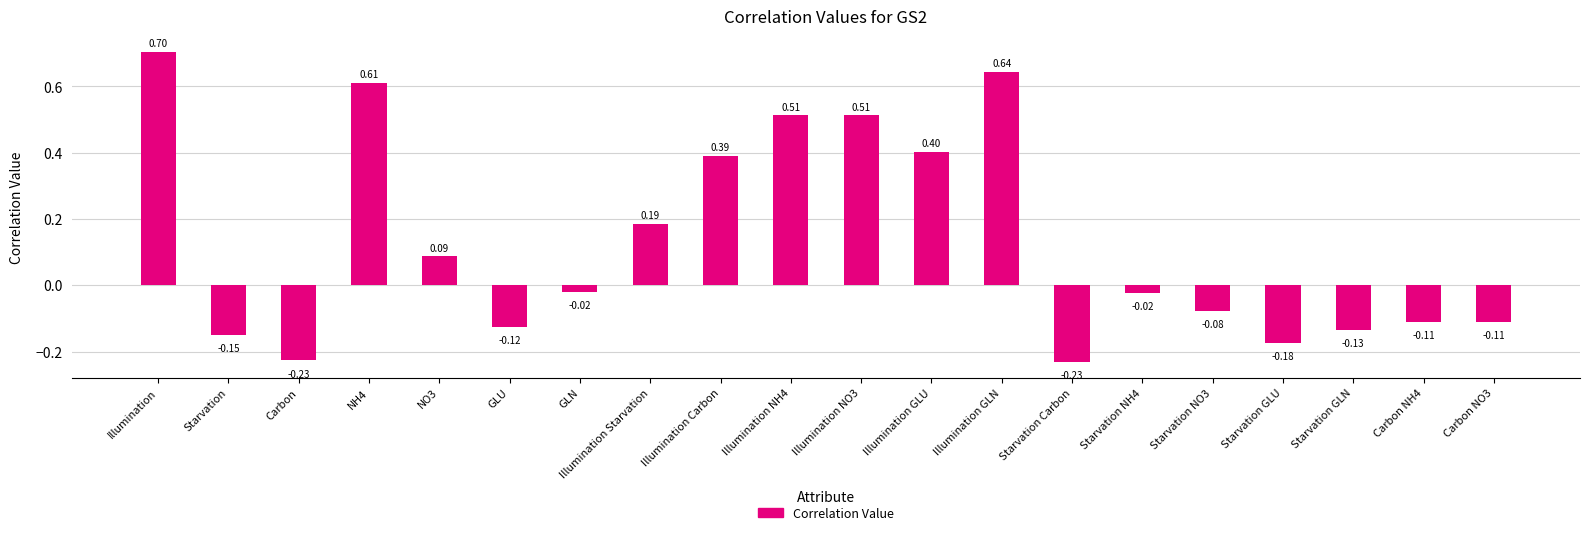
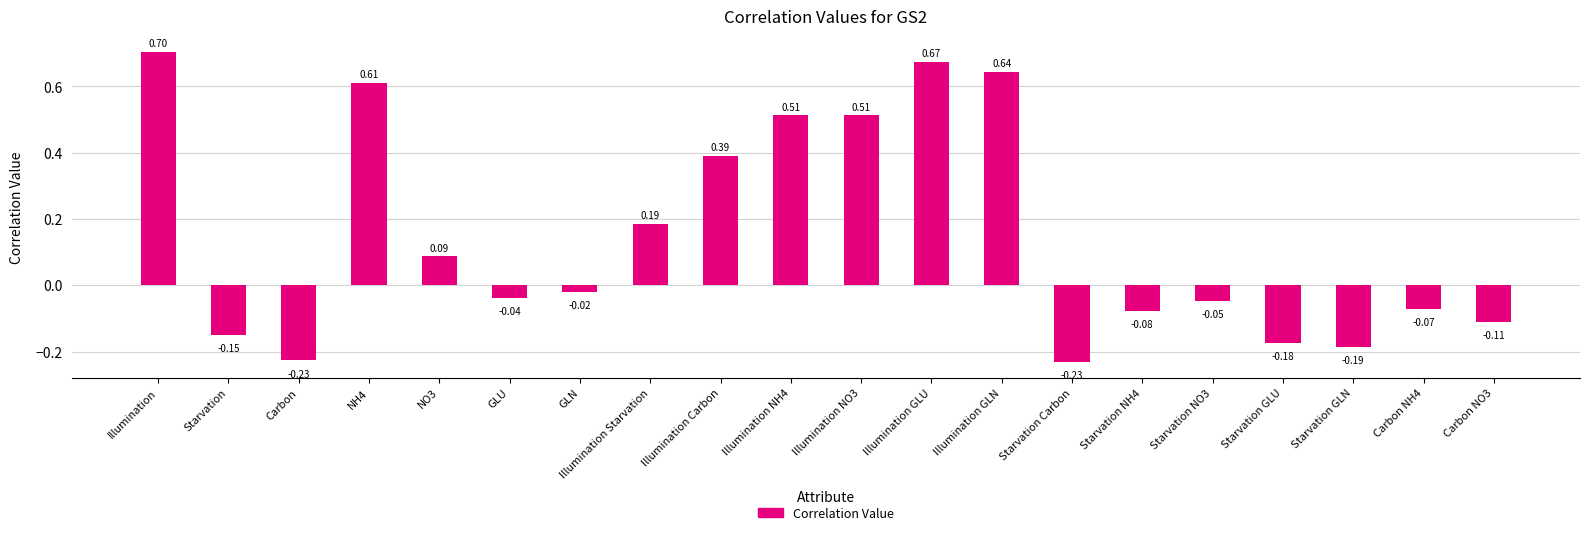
GLU: -0.12 -> -0.04
Illumination GLU: 0.40 -> 0.67
Starvation NH4: -0.02 -> -0.08
Starvation NO3: -0.08 -> -0.05
Starvation GLN: -0.13 -> -0.19
Carbon NH4: -0.11 -> -0.07
